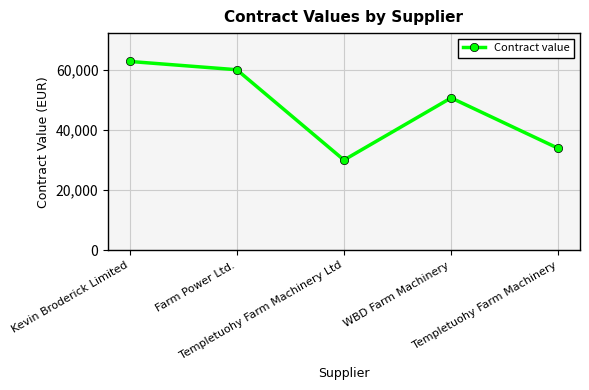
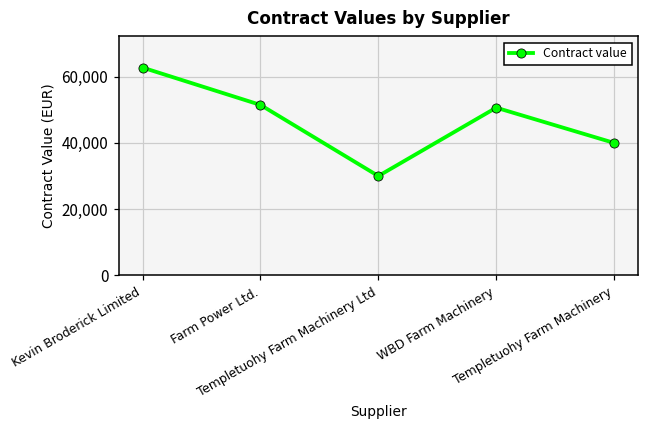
Farm Power Ltd.: 60,000 -> 51,000
Templetuohy Farm Machinery: 34,000 -> 40,000
